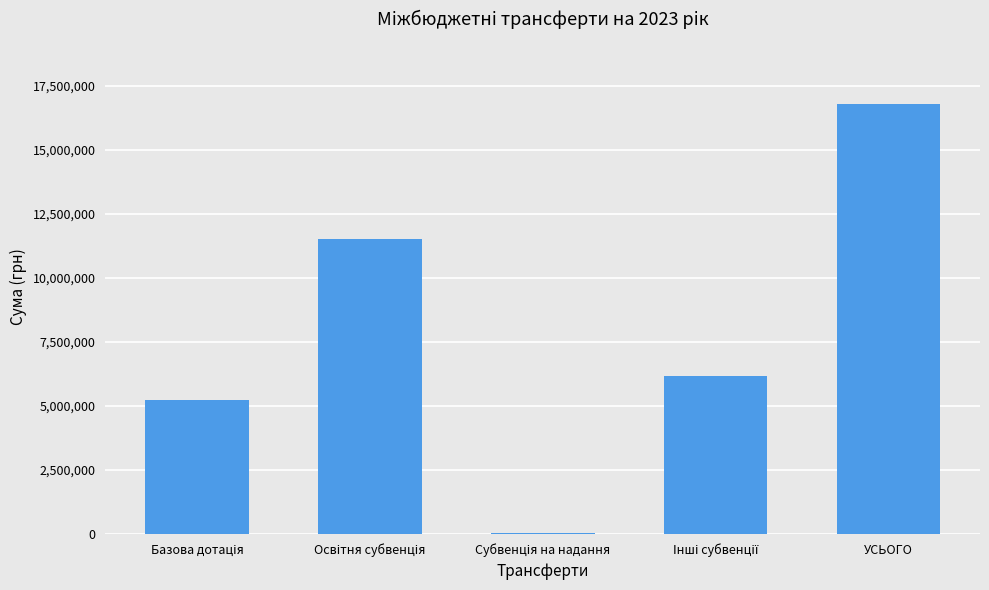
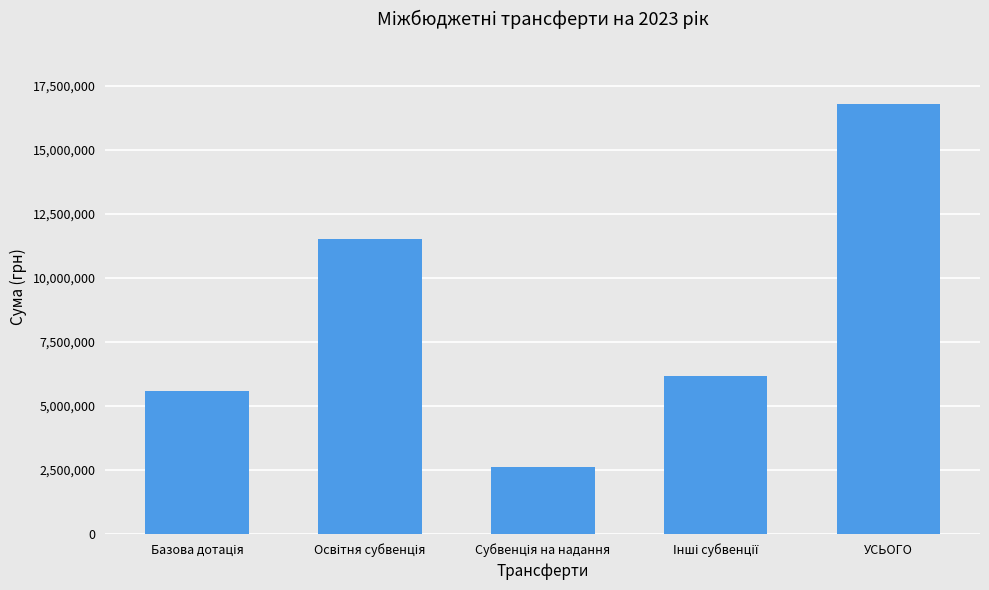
Базова дотація: 5,200,000 -> 5,600,000
Субвенція на надання: 100,000 -> 2,600,000
